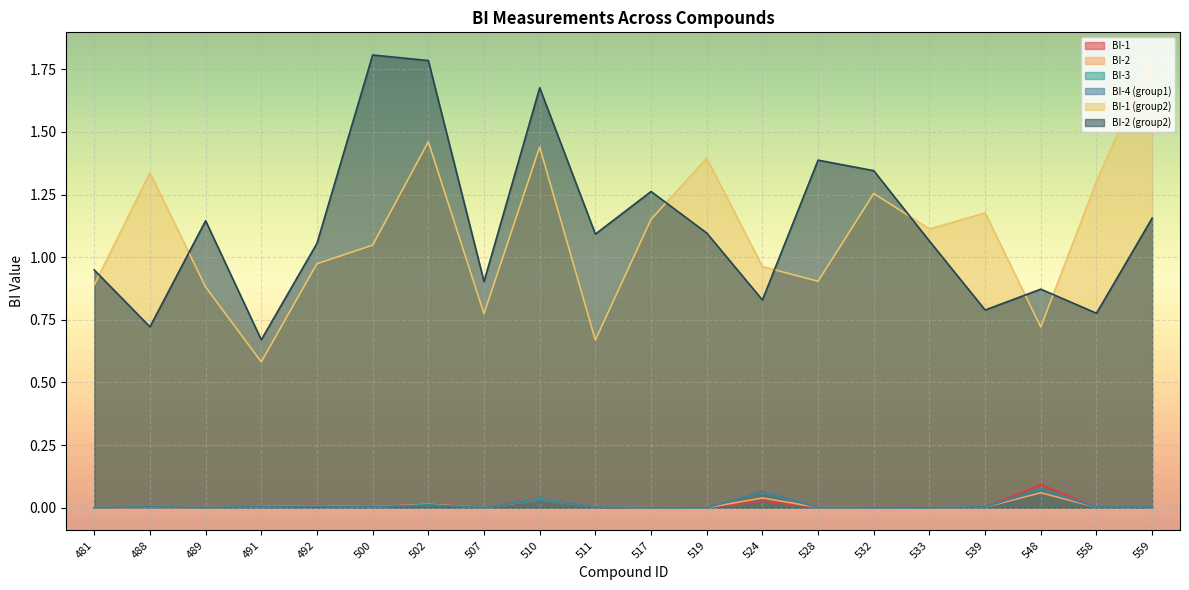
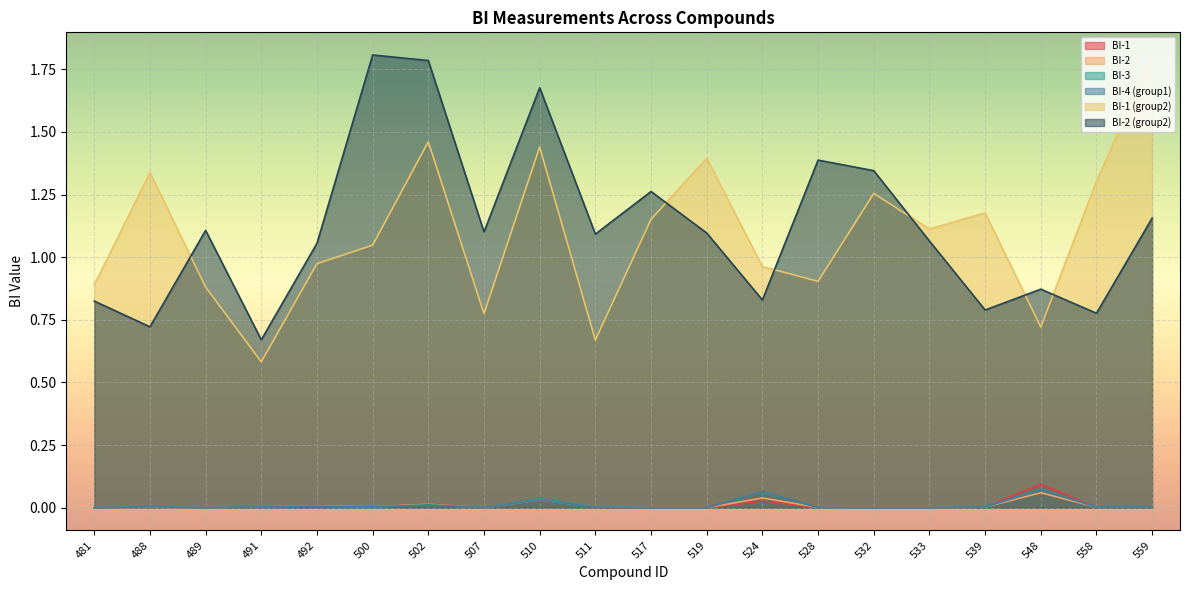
BI-2 (group2), 481: 0.95 -> 0.82
BI-2 (group2), 489: 1.15 -> 1.11
BI-2 (group2), 507: 0.90 -> 1.10
